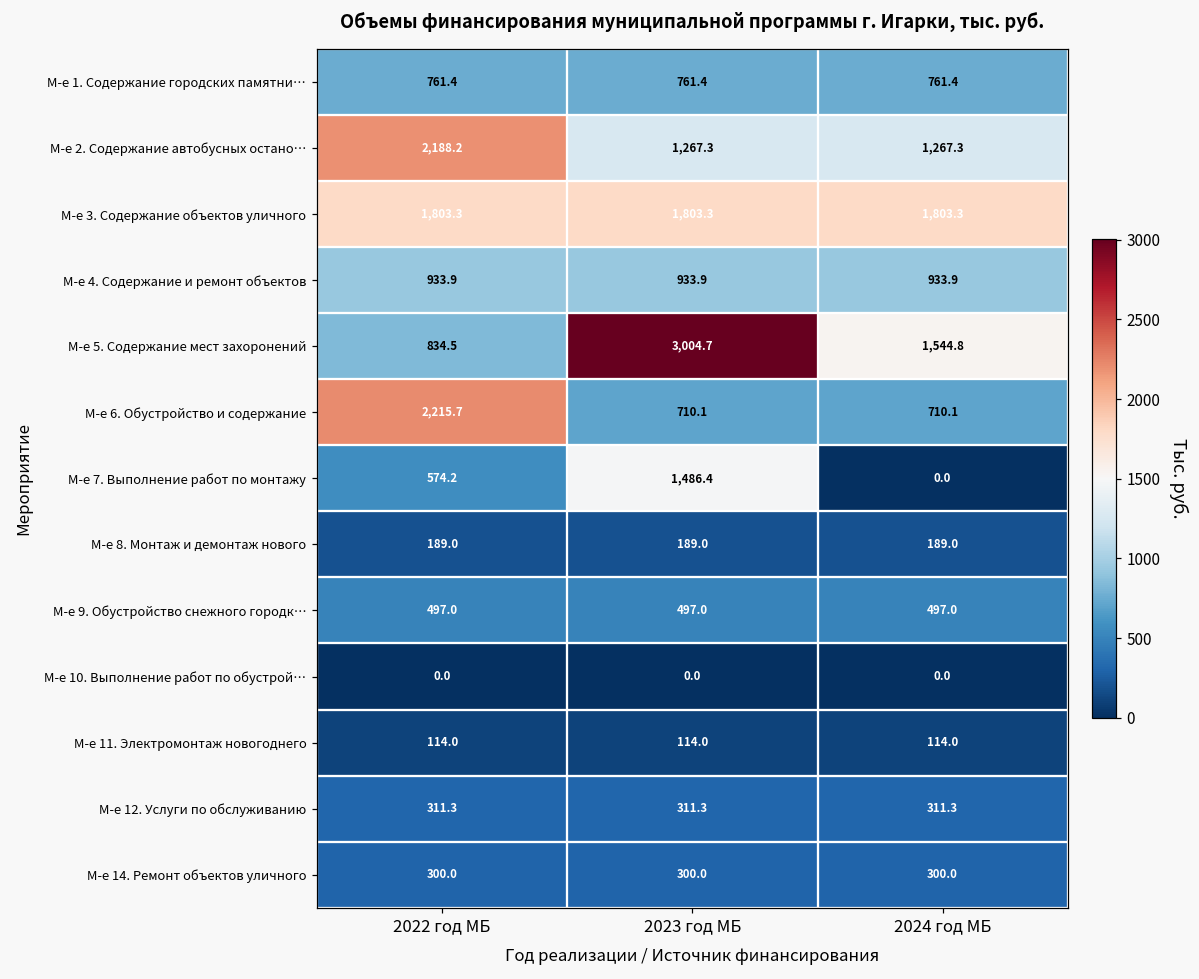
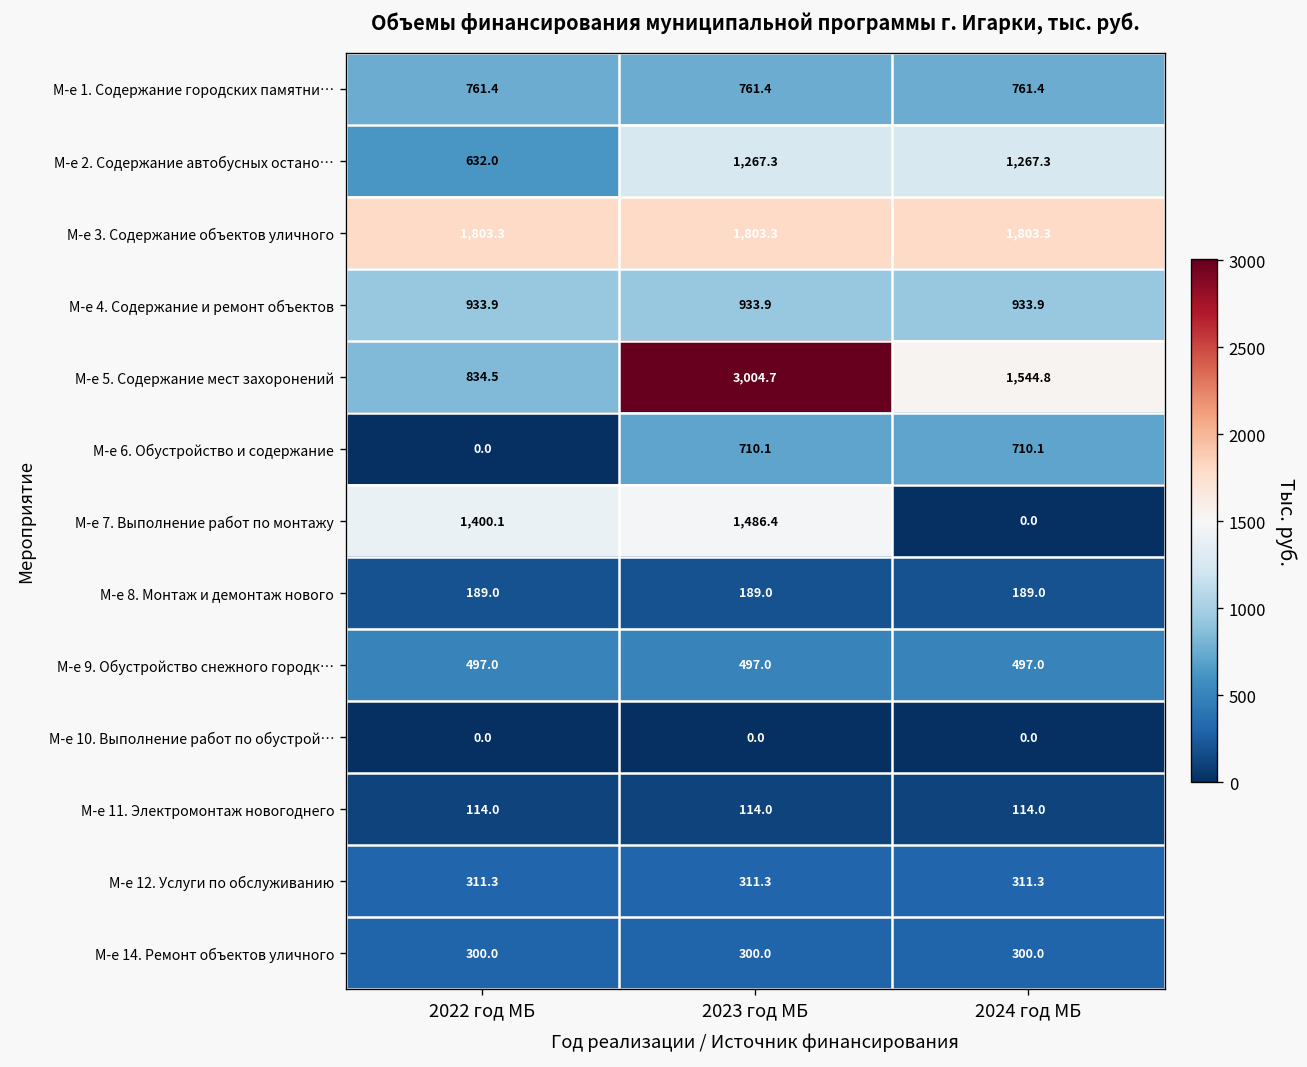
М-е 2. Содержание автобусных остано…, 2022 год МБ: 2,188.2 -> 632.0
М-е 6. Обустройство и содержание, 2022 год МБ: 2,215.7 -> 0.0
М-е 7. Выполнение работ по монтажу, 2022 год МБ: 574.2 -> 1,400.1
